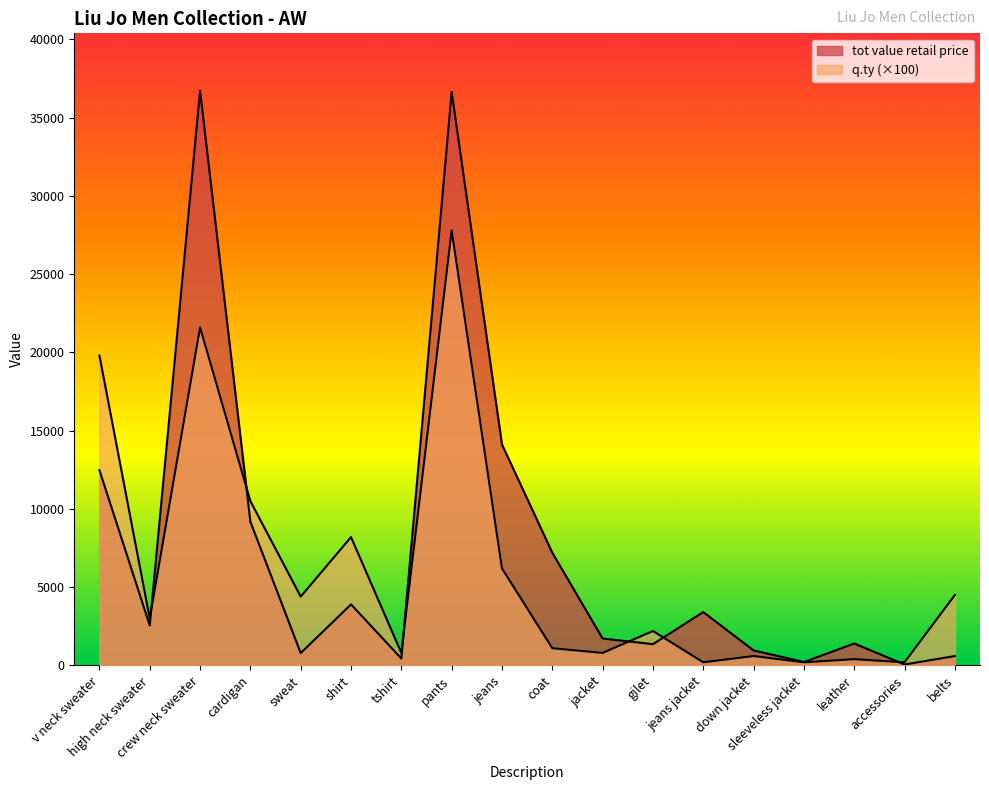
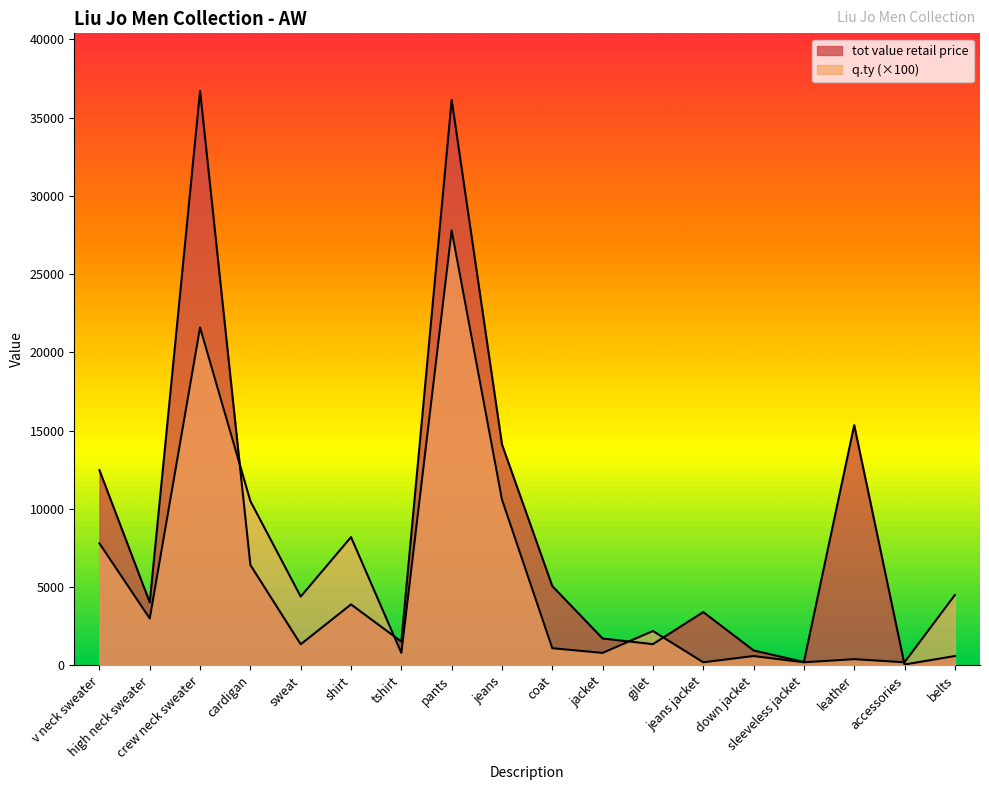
q.ty (×100), v neck sweater: 19800 -> 7800
tot value retail price, high neck sweater: 2600 -> 4000
tot value retail price, cardigan: 9200 -> 6400
tot value retail price, sweat: 800 -> 1400
tot value retail price, tshirt: 400 -> 1500
tot value retail price, pants: 36700 -> 36100
q.ty (×100), jeans: 6200 -> 10600
tot value retail price, coat: 7200 -> 5100
tot value retail price, leather: 1400 -> 15400
